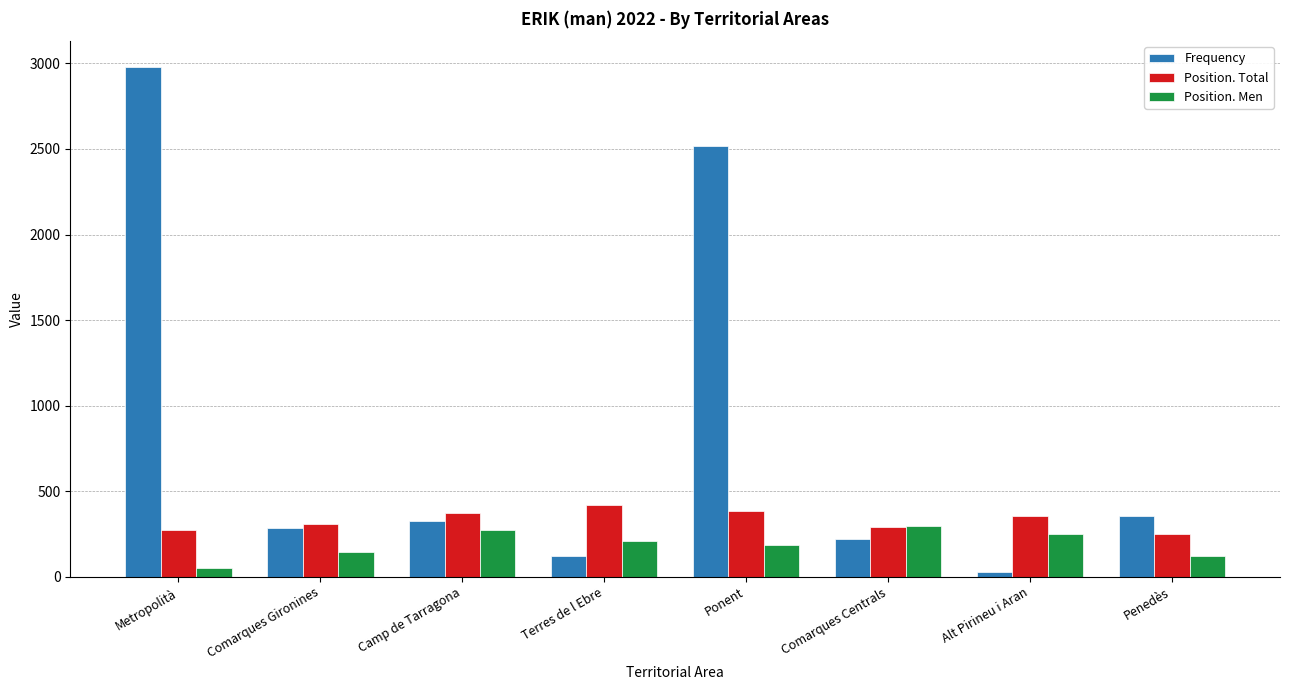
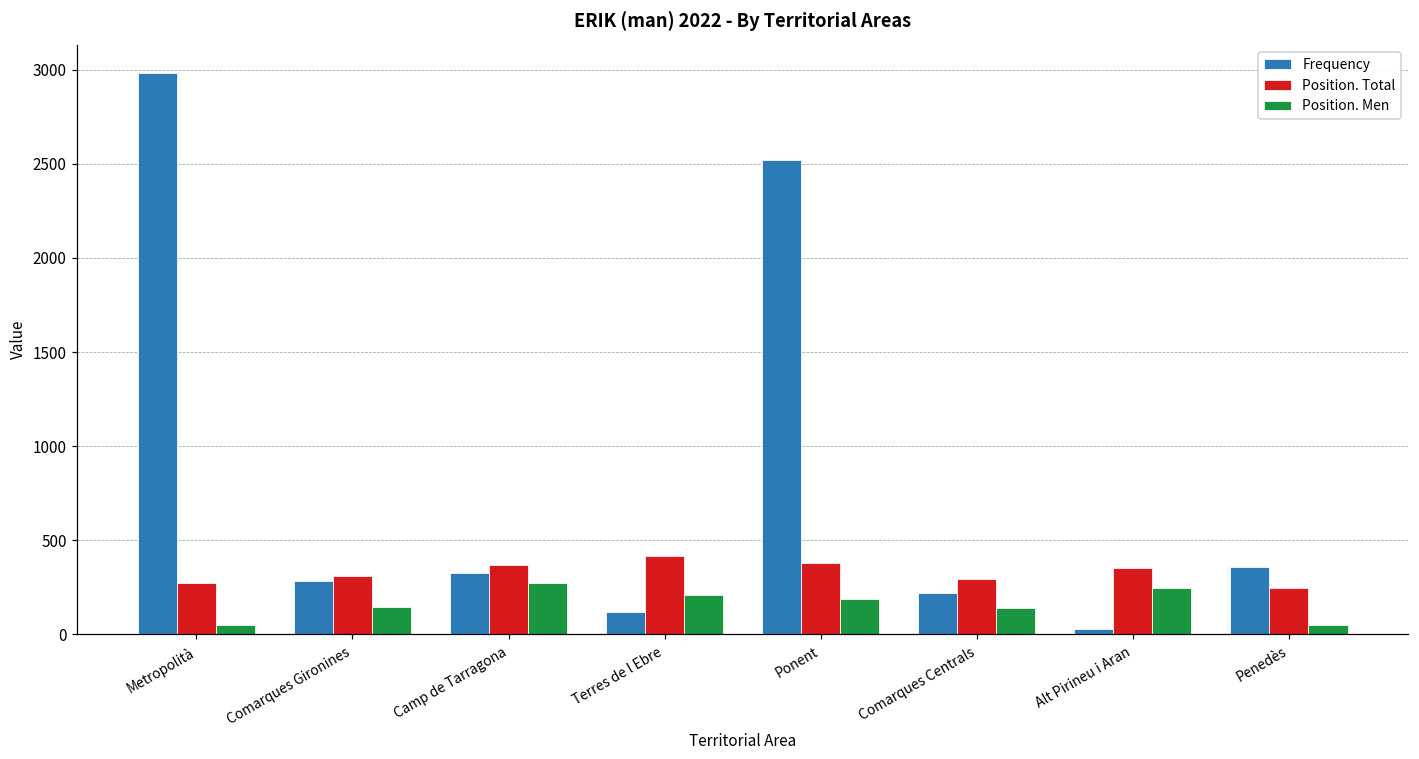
Position. Men, Comarques Centrals: 300 -> 140
Position. Men, Penedès: 120 -> 50
